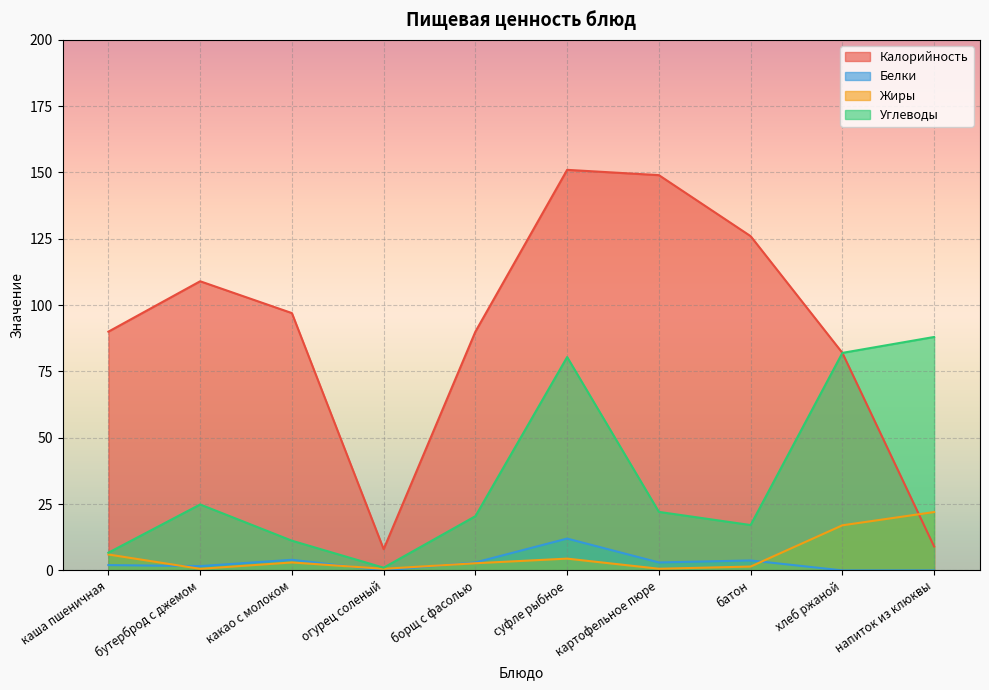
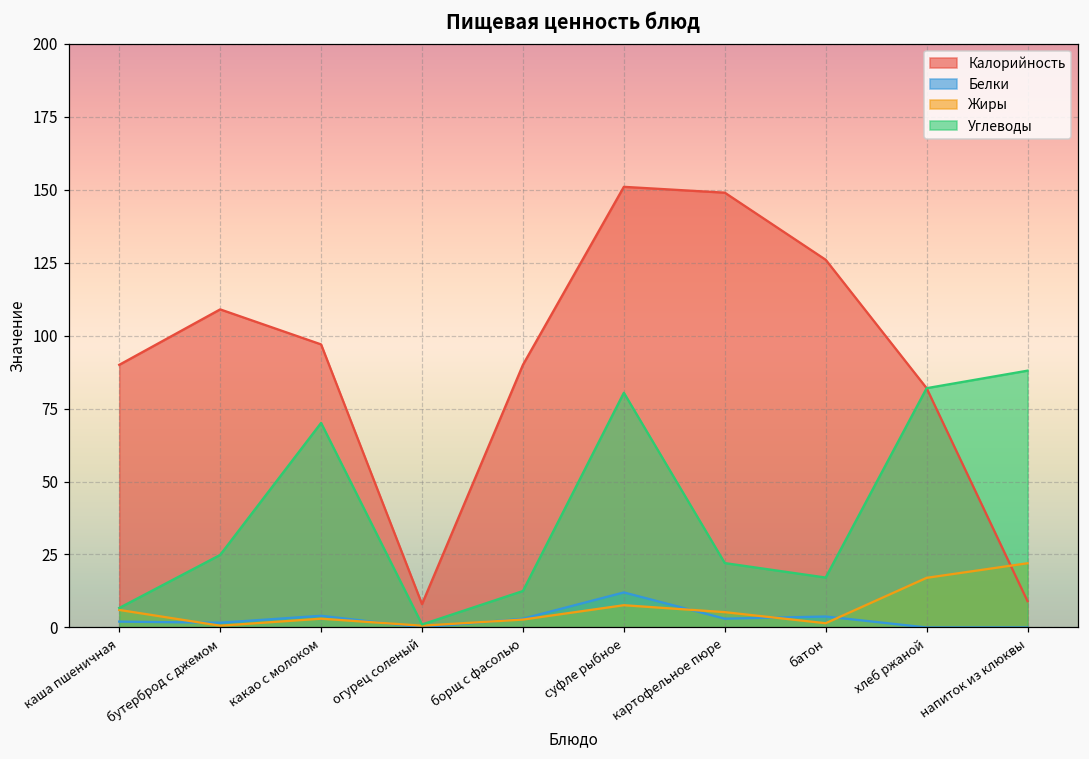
Углеводы, какао с молоком: 11 -> 70
Углеводы, борщ с фасолью: 20 -> 12
Жиры, суфле рыбное: 4 -> 8
Жиры, картофельное пюре: 1 -> 5
